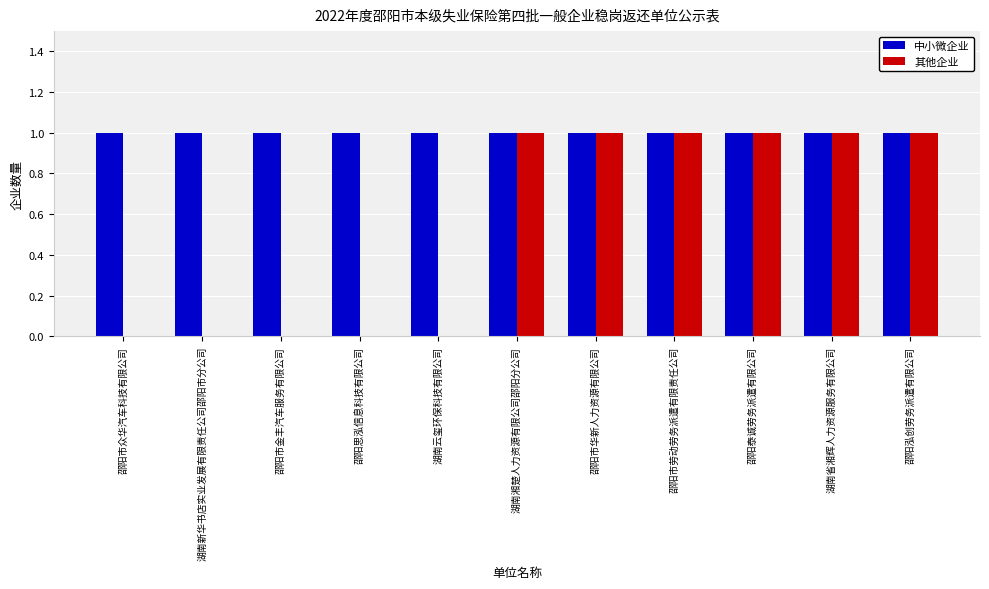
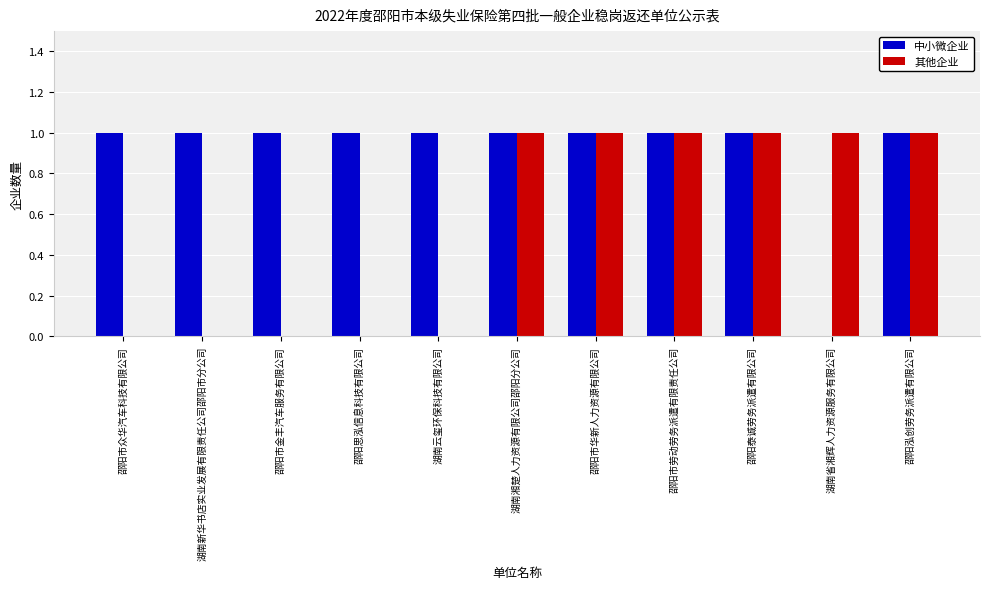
中小微企业, 湖南省湘辉人力资源服务有限公司: 1 -> 0
